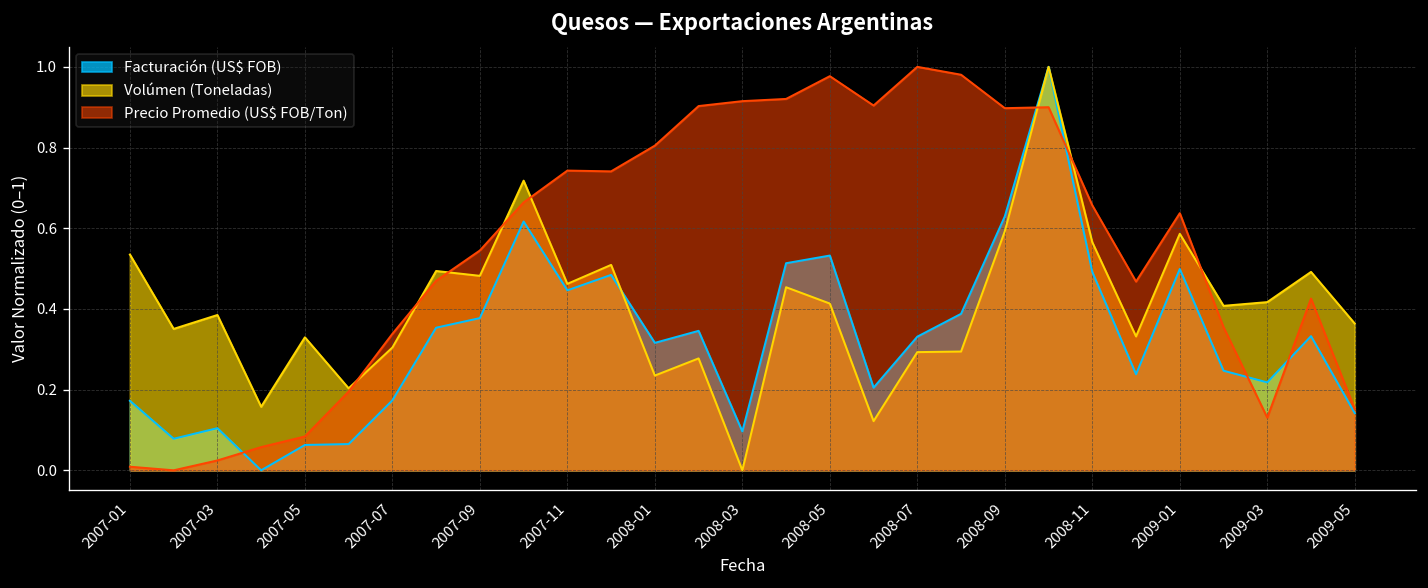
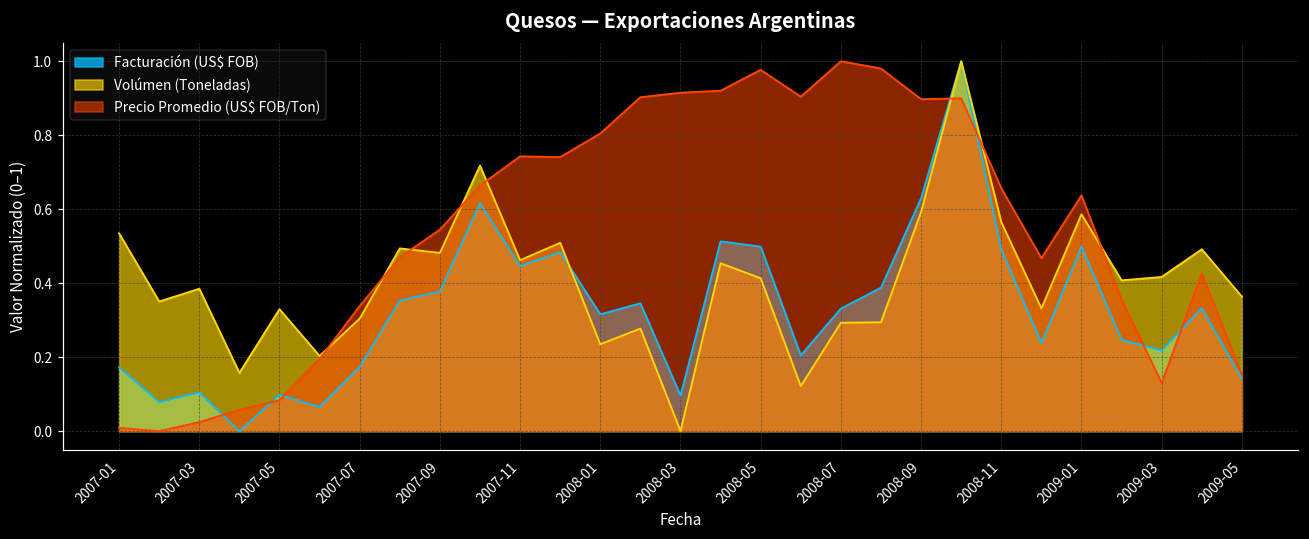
Facturación (US$ FOB), 2007-05: 0.06 -> 0.10
Facturación (US$ FOB), 2008-05: 0.53 -> 0.50
